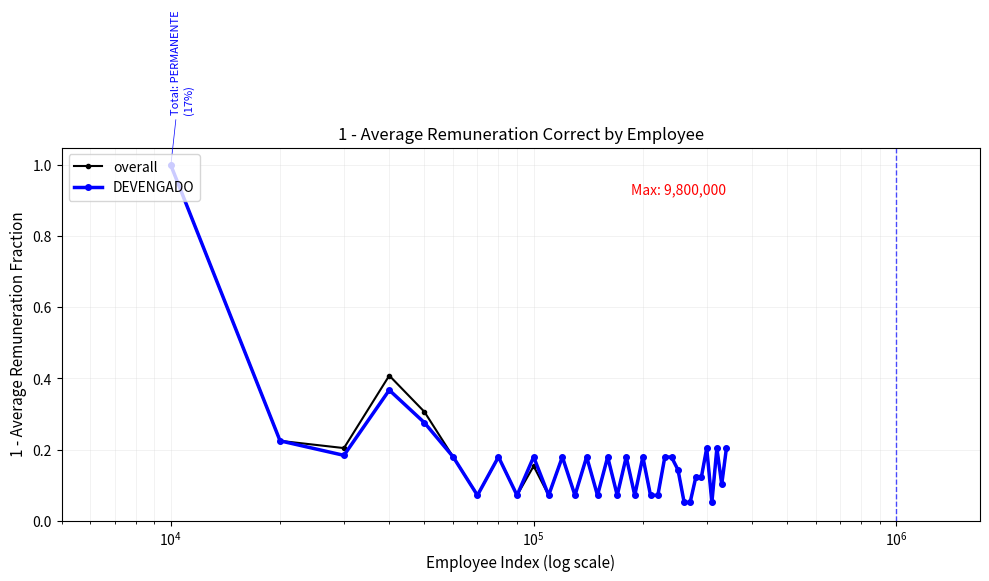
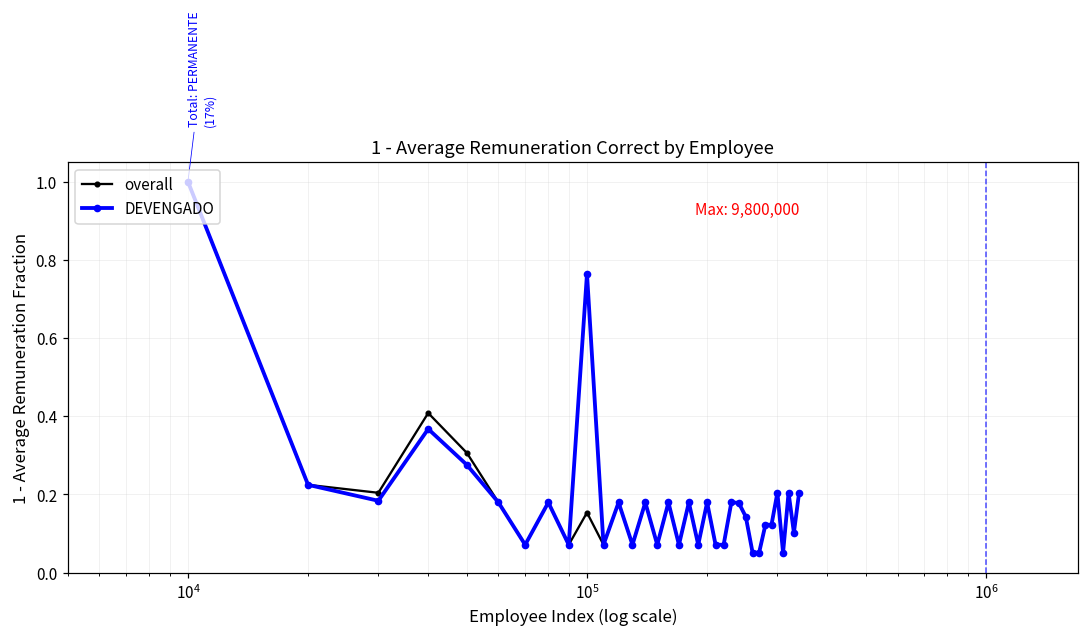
DEVENGADO, 10^5: 0.18 -> 0.76
